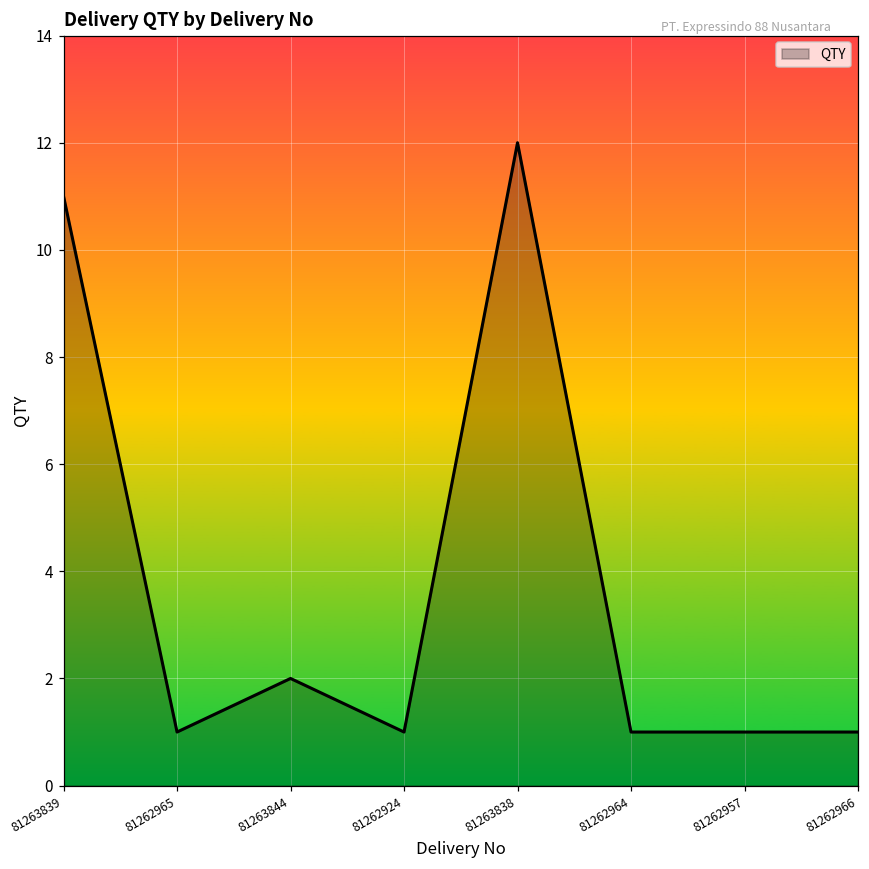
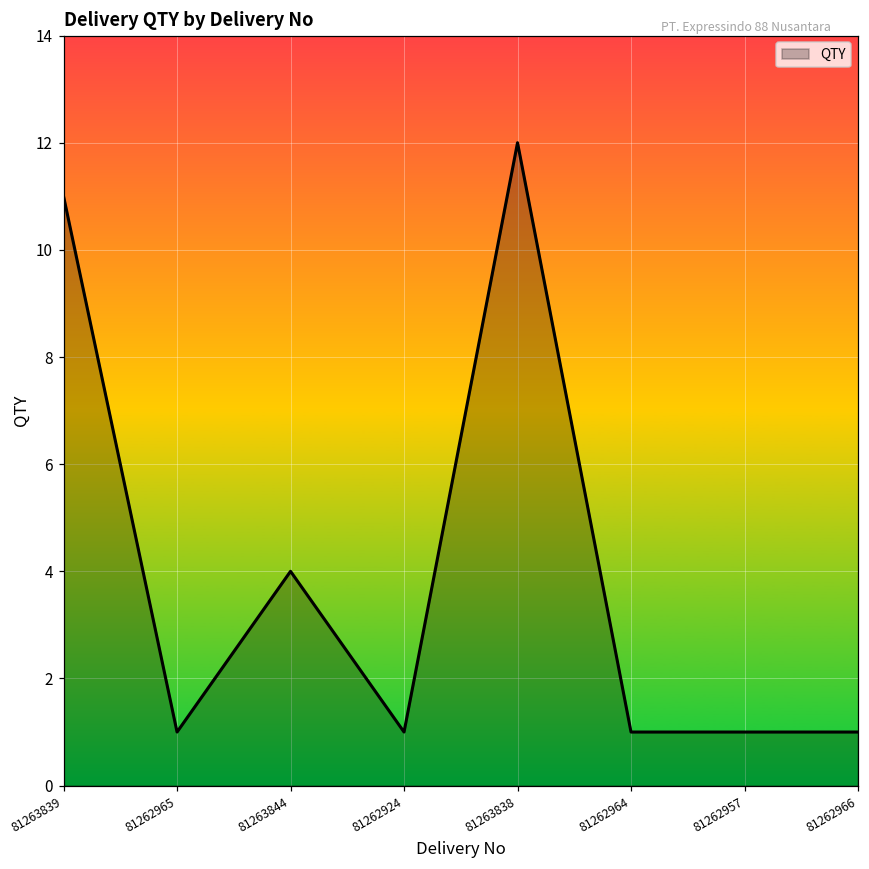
81263844: 2 -> 4
